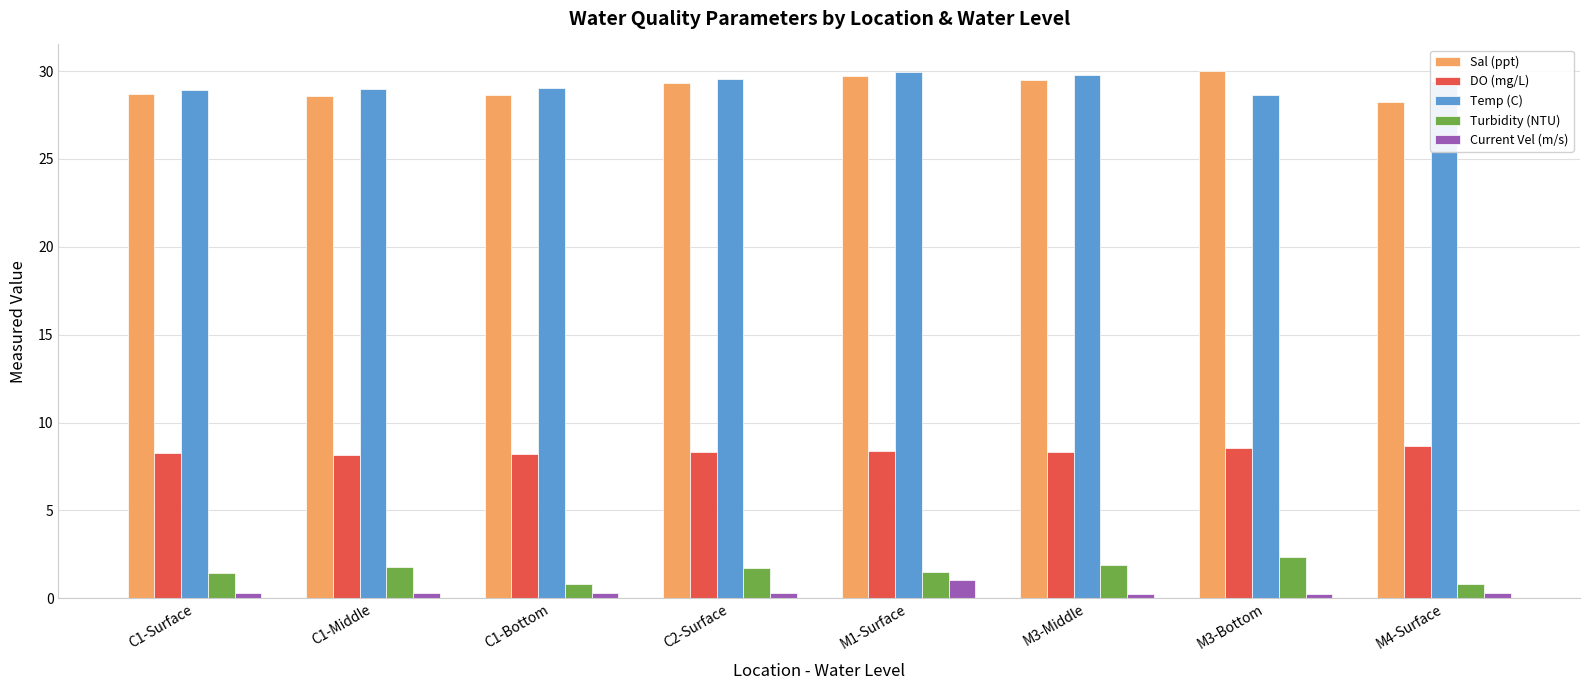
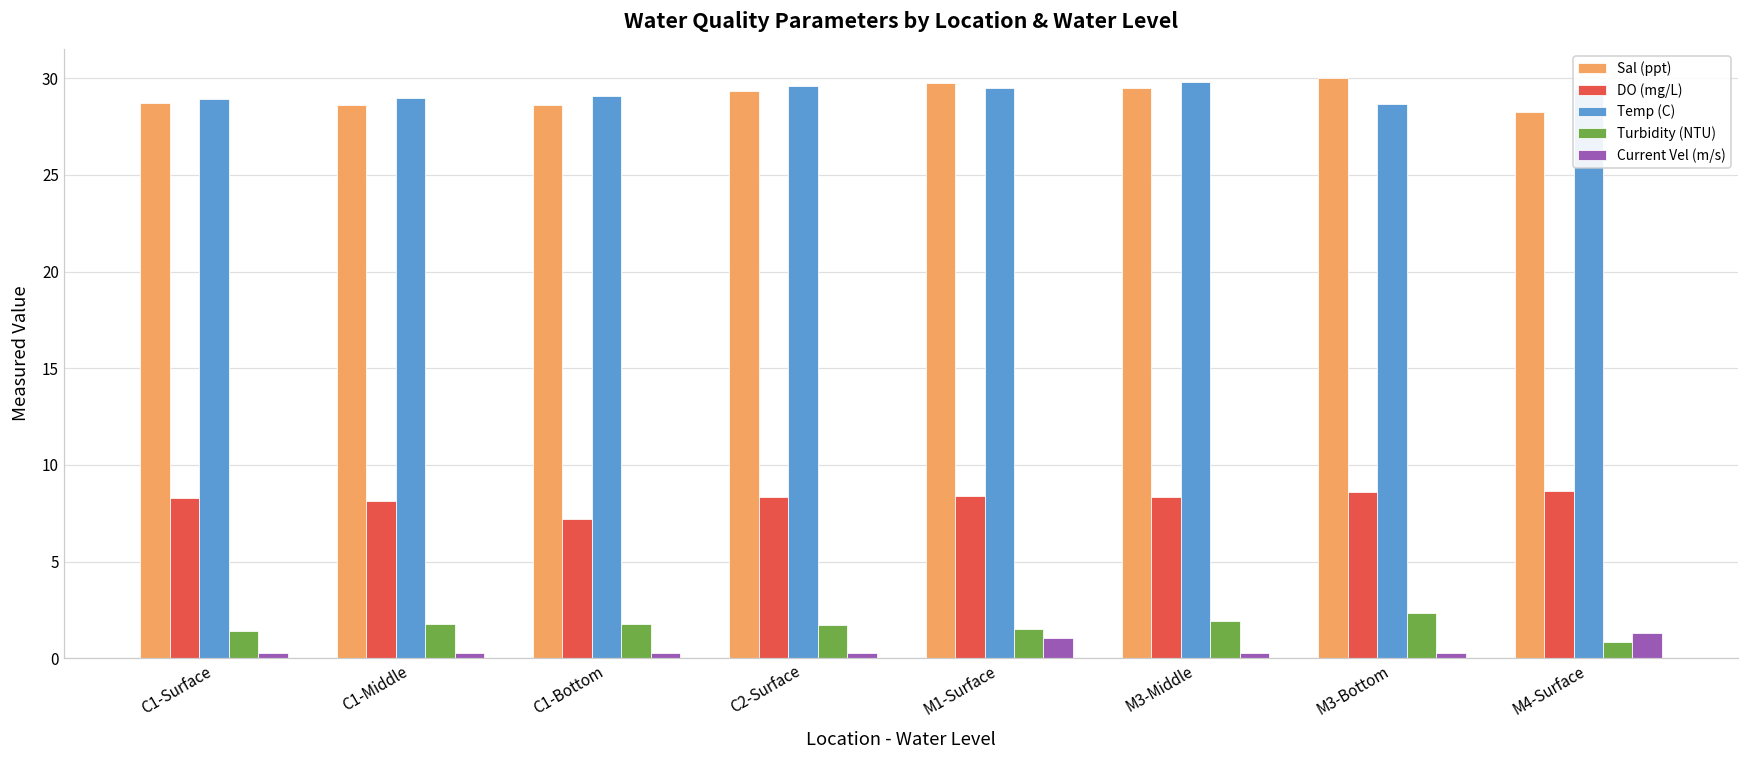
DO (mg/L), C1-Bottom: 8.2 -> 7.2
Turbidity (NTU), C1-Bottom: 0.8 -> 1.8
Temp (C), M1-Surface: 30.0 -> 29.5
Current Vel (m/s), M4-Surface: 0.3 -> 1.3
